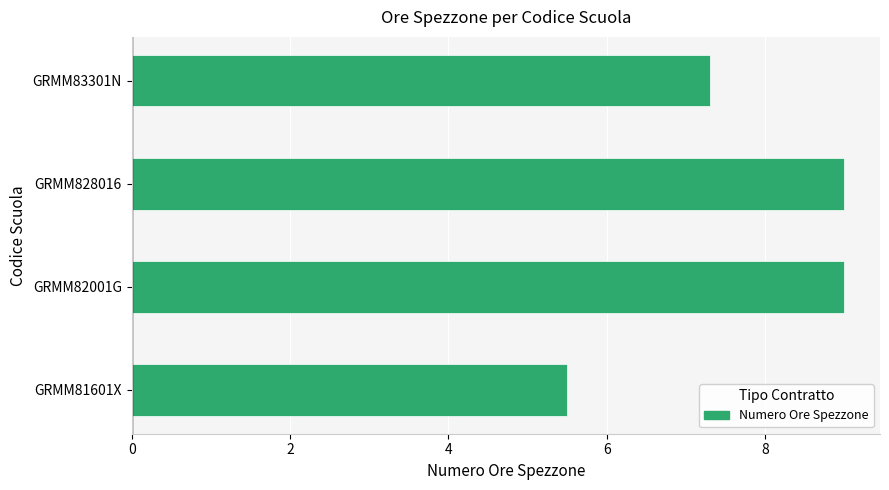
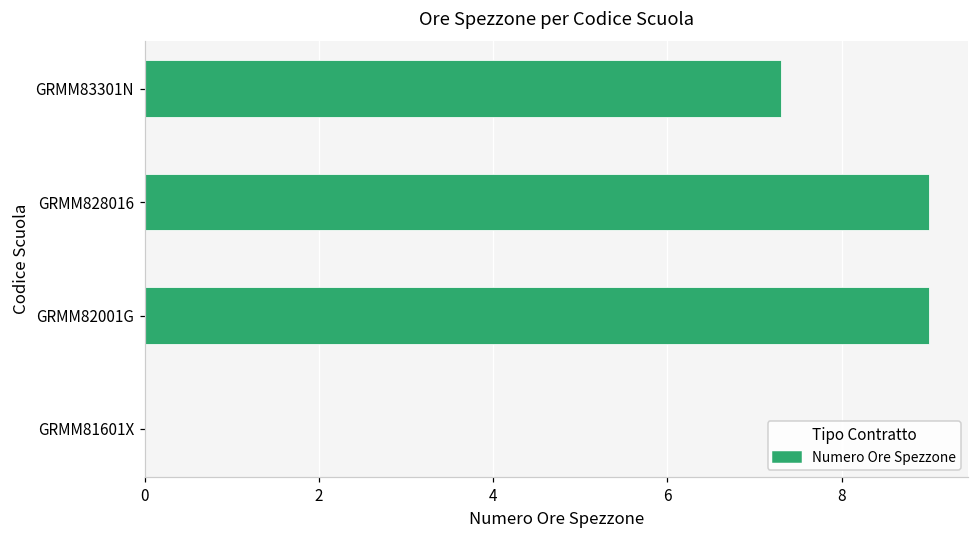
GRMM81601X: 5.5 -> 0.0
